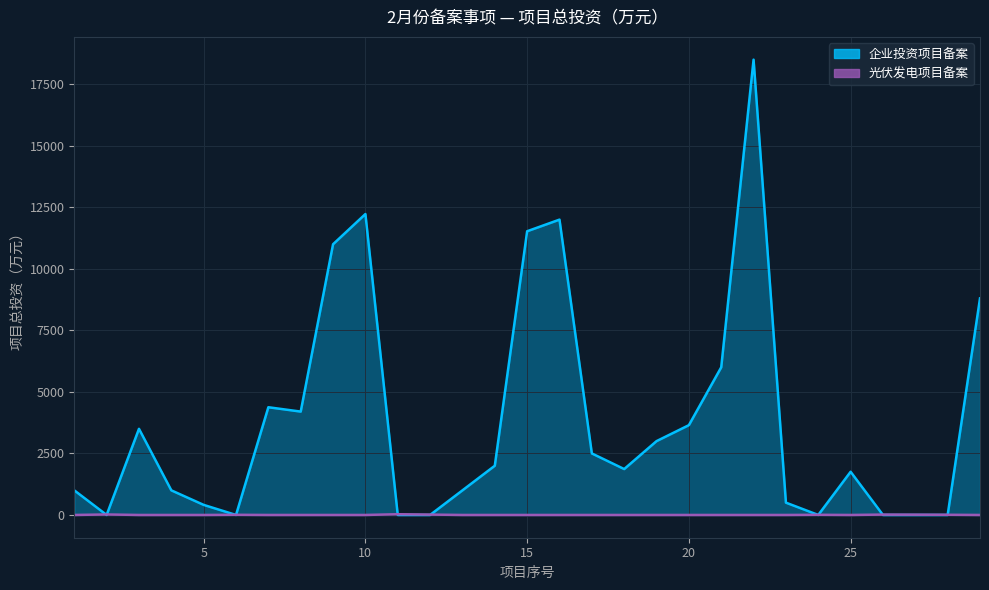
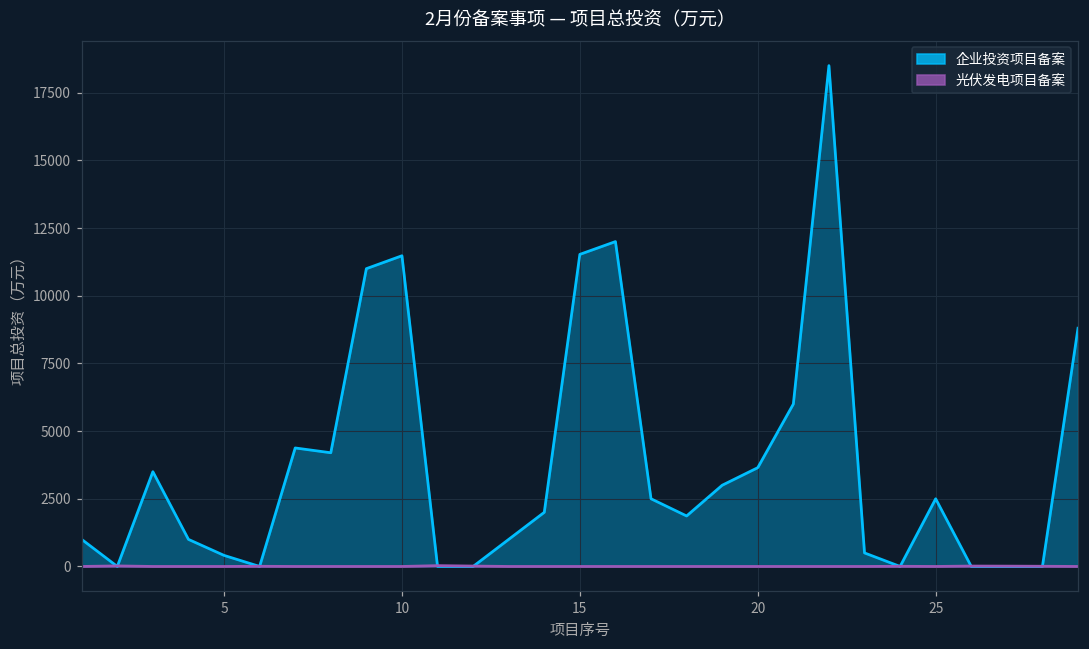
企业投资项目备案, 10: 12200 -> 11500
企业投资项目备案, 25: 1800 -> 2500
